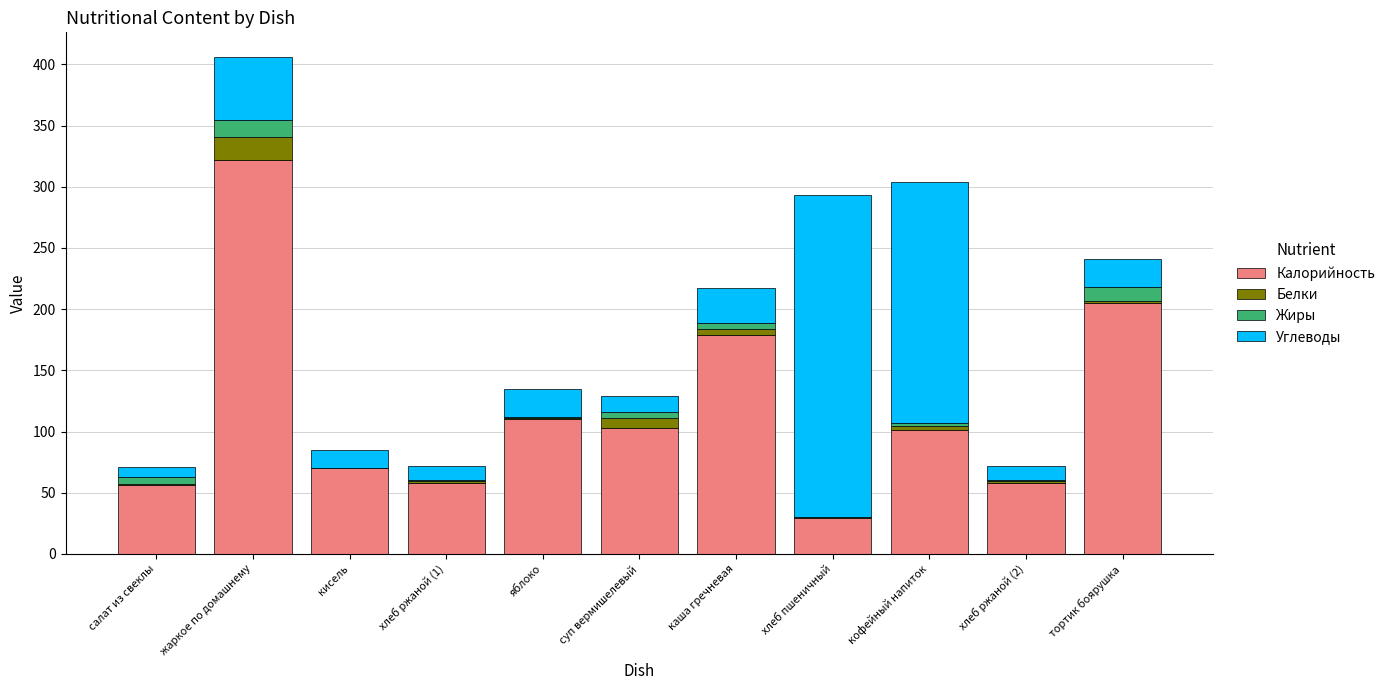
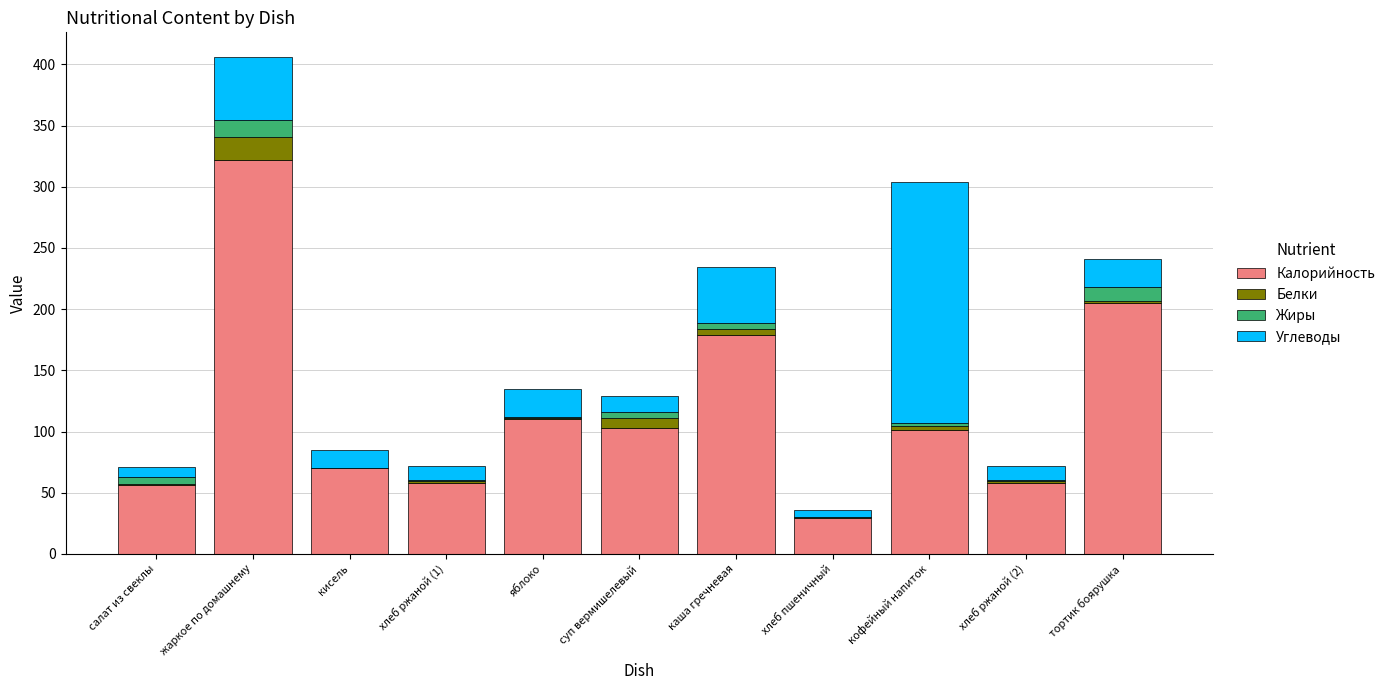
Углеводы, каша гречневая: 29 -> 46
Углеводы, хлеб пшеничный: 263 -> 5
